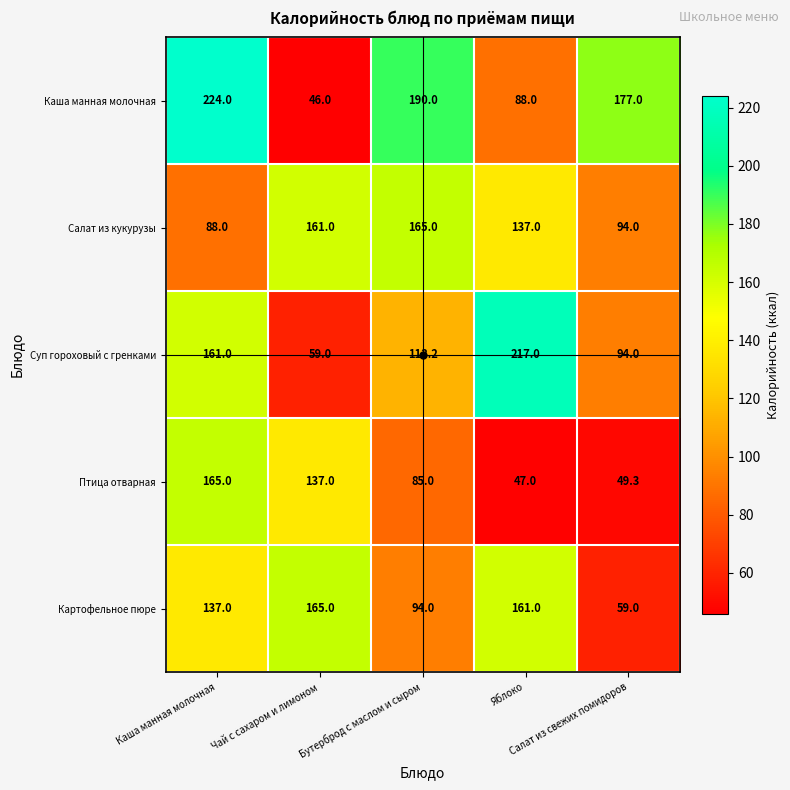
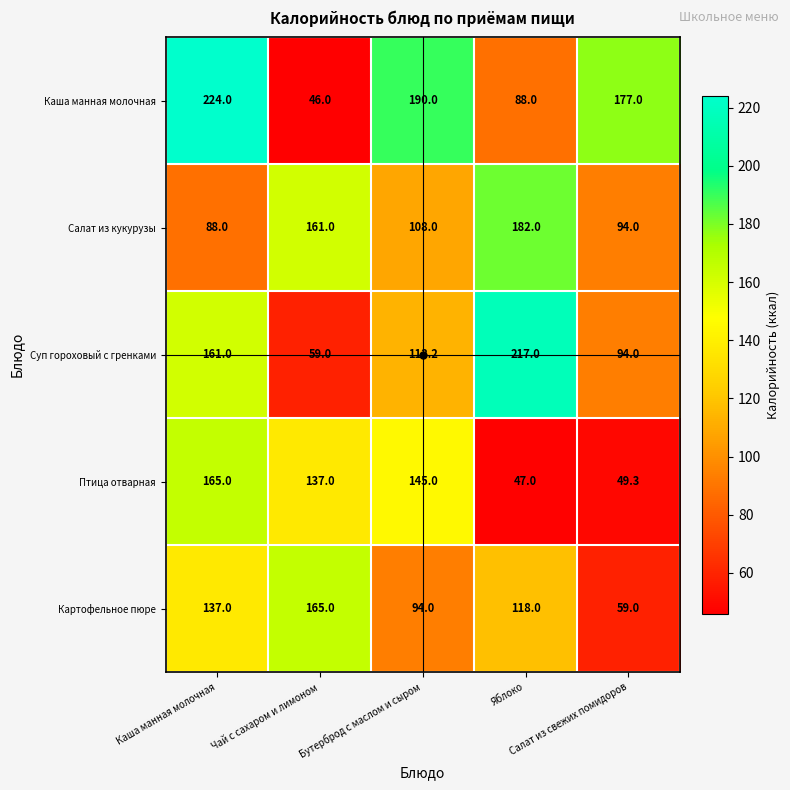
Салат из кукурузы, Бутерброд с маслом и сыром: 165.0 -> 108.0
Салат из кукурузы, Яблоко: 137.0 -> 182.0
Птица отварная, Бутерброд с маслом и сыром: 85.0 -> 145.0
Картофельное пюре, Яблоко: 161.0 -> 118.0
